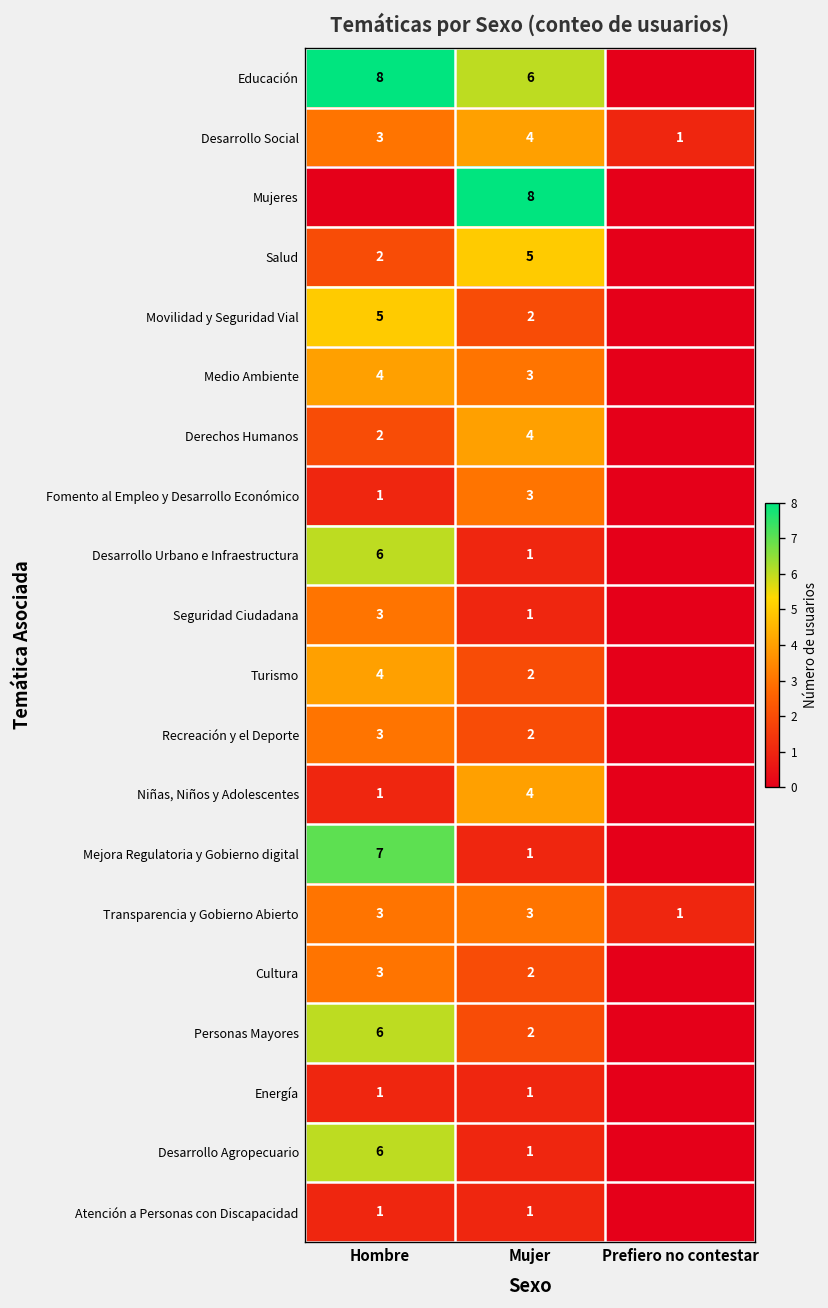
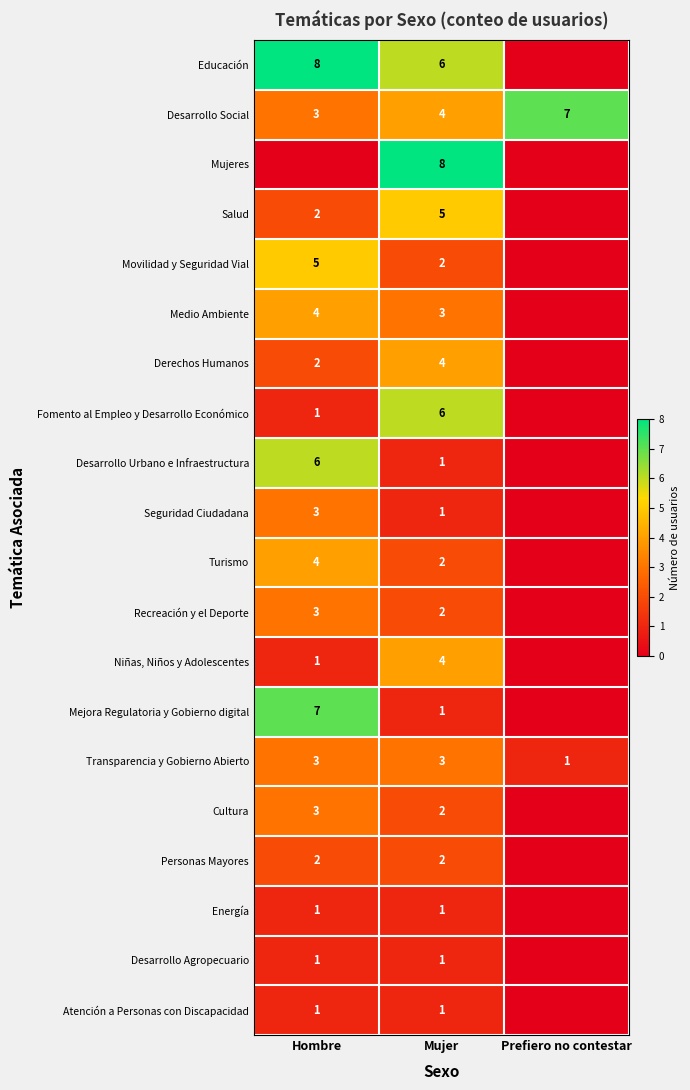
Desarrollo Social, Prefiero no contestar: 1 -> 7
Fomento al Empleo y Desarrollo Económico, Mujer: 3 -> 6
Personas Mayores, Hombre: 6 -> 2
Desarrollo Agropecuario, Hombre: 6 -> 1
